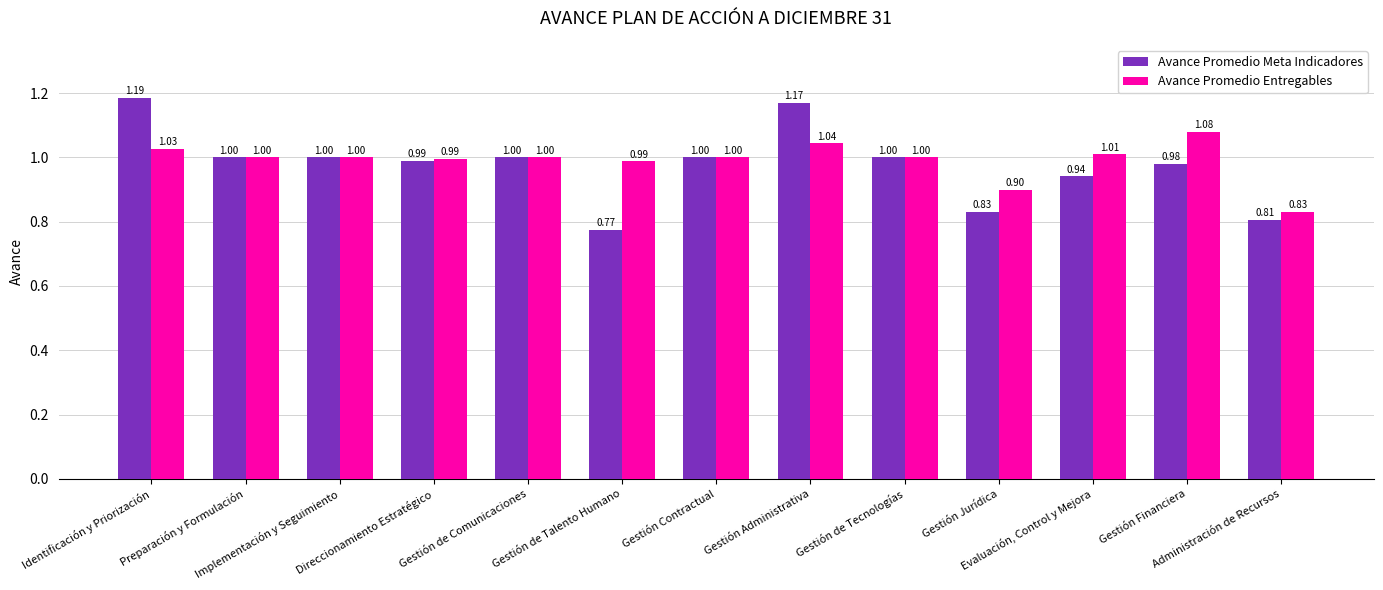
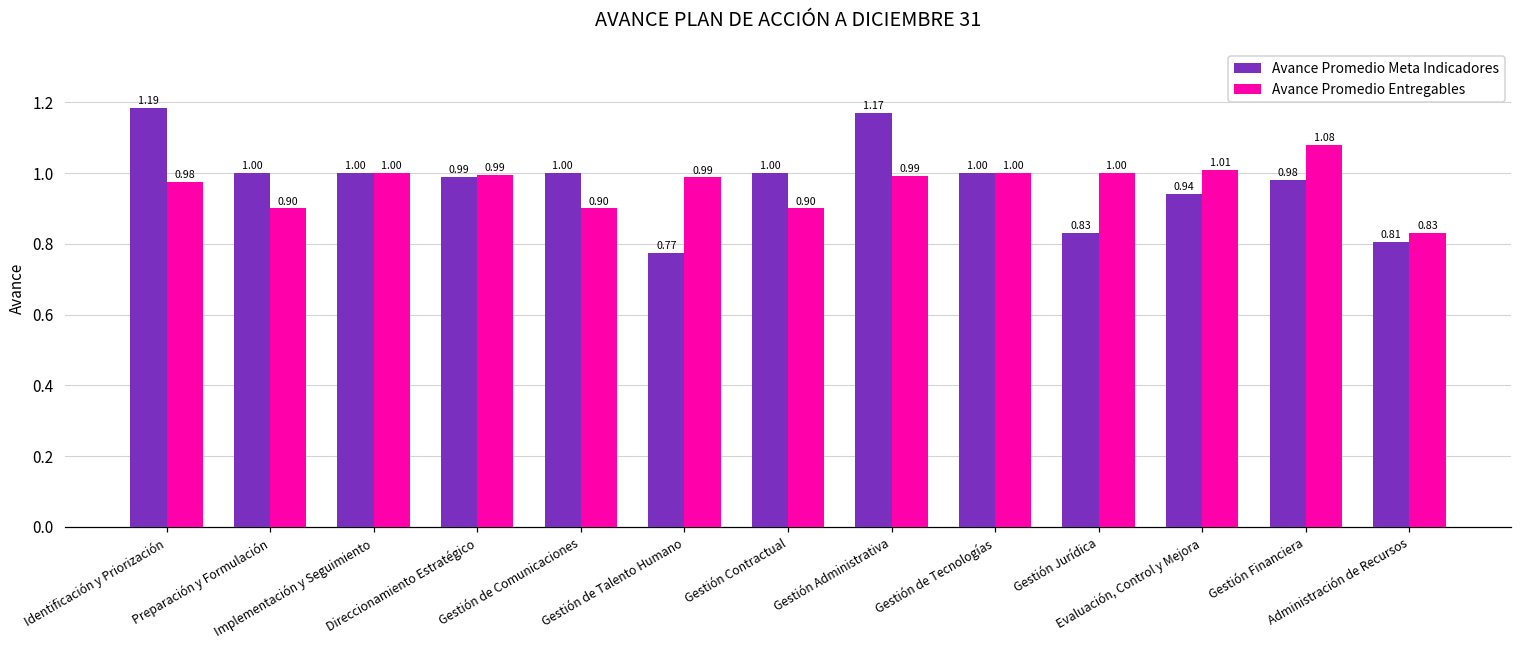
Avance Promedio Entregables, Identificación y Priorización: 1.03 -> 0.98
Avance Promedio Entregables, Preparación y Formulación: 1.00 -> 0.90
Avance Promedio Entregables, Gestión de Comunicaciones: 1.00 -> 0.90
Avance Promedio Entregables, Gestión Contractual: 1.00 -> 0.90
Avance Promedio Entregables, Gestión Administrativa: 1.04 -> 0.99
Avance Promedio Entregables, Gestión Jurídica: 0.90 -> 1.00
